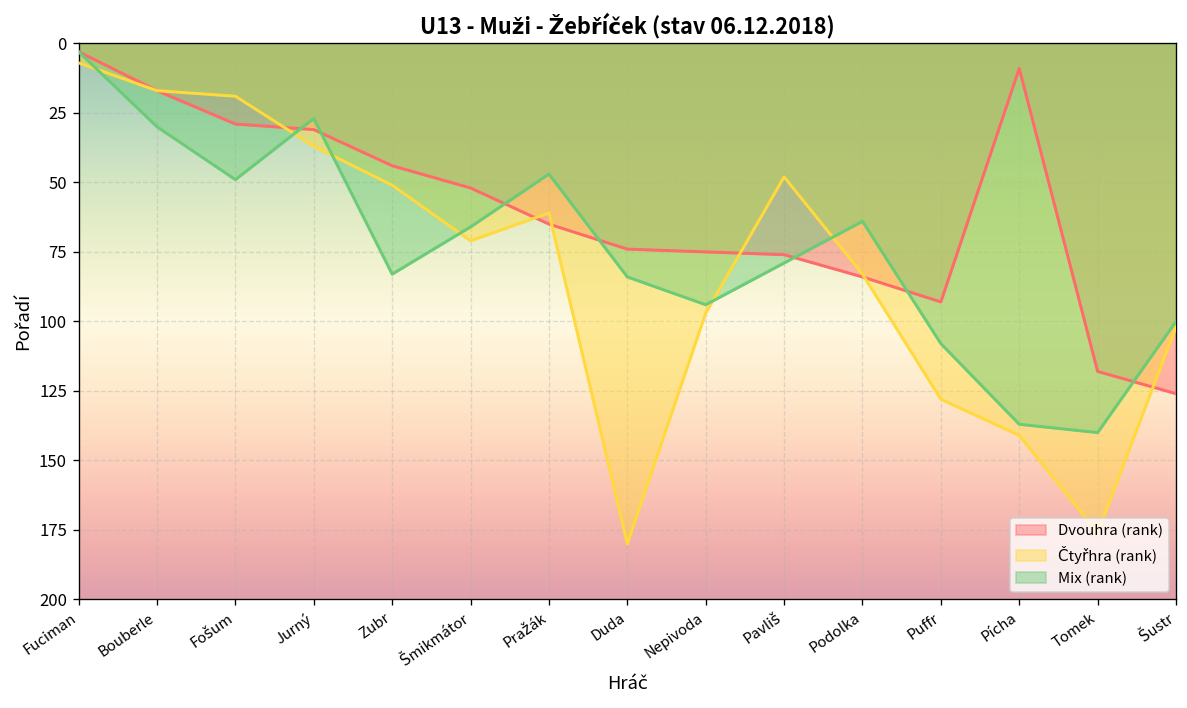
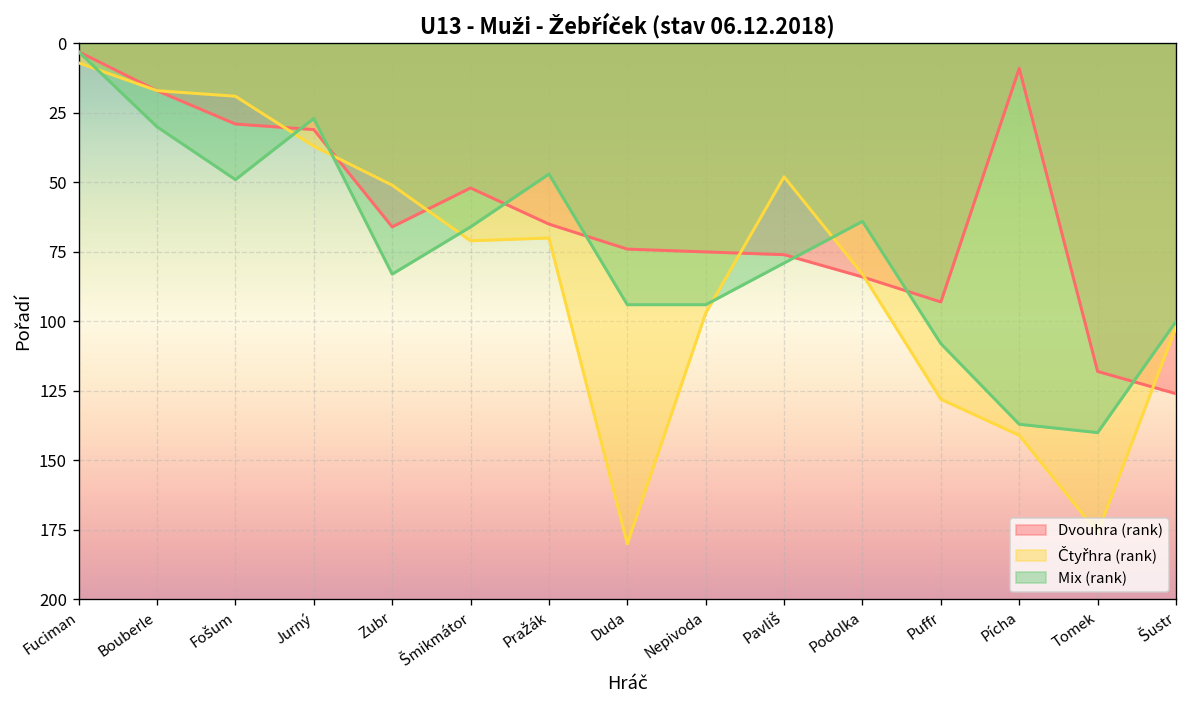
Dvouhra (rank), Zubr: 44 -> 66
Čtyřhra (rank), Pražák: 61 -> 70
Mix (rank), Duda: 84 -> 94
